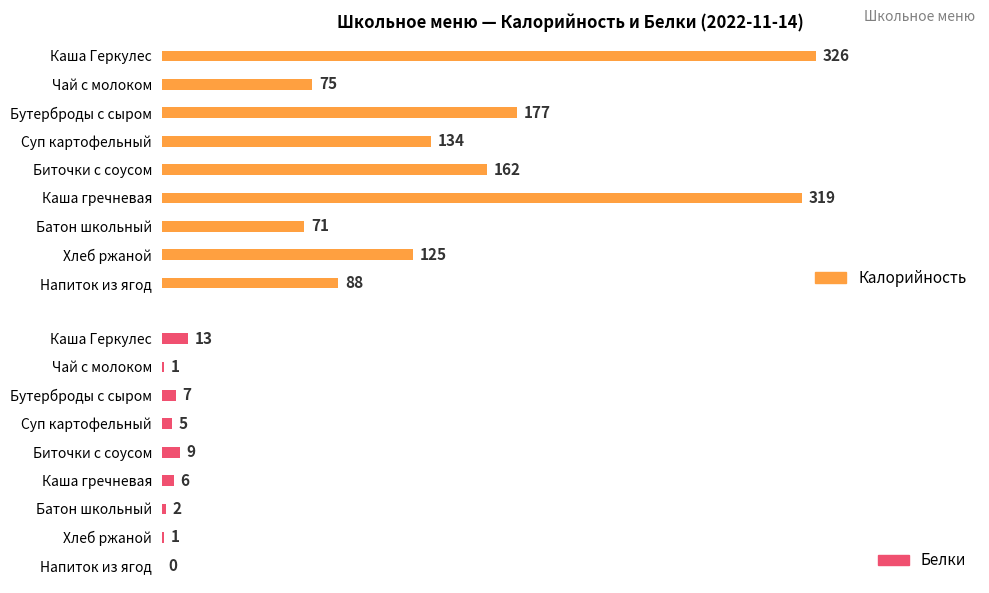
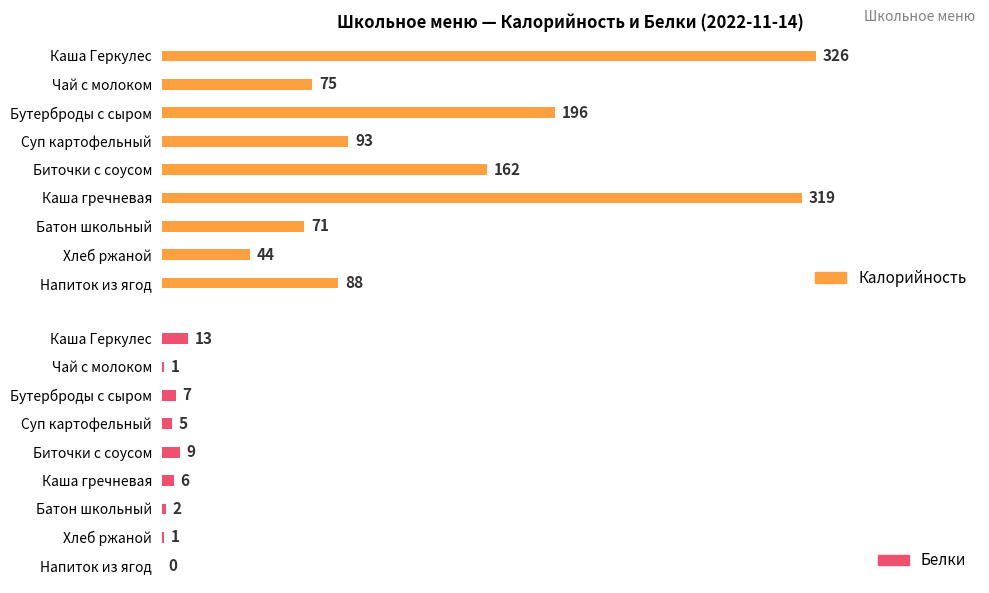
Школьное меню — Калорийность и Белки (2022-11-14), Бутерброды с сыром: 177 -> 196
Школьное меню — Калорийность и Белки (2022-11-14), Суп картофельный: 134 -> 93
Школьное меню — Калорийность и Белки (2022-11-14), Хлеб ржаной: 125 -> 44
